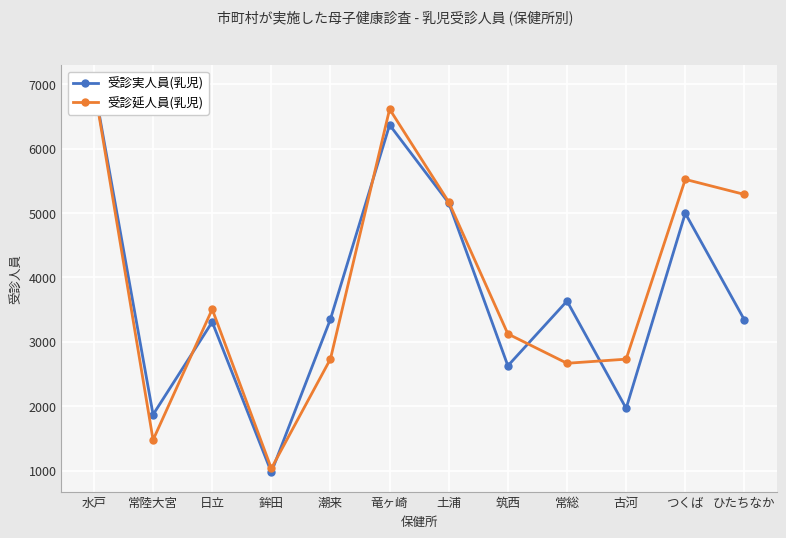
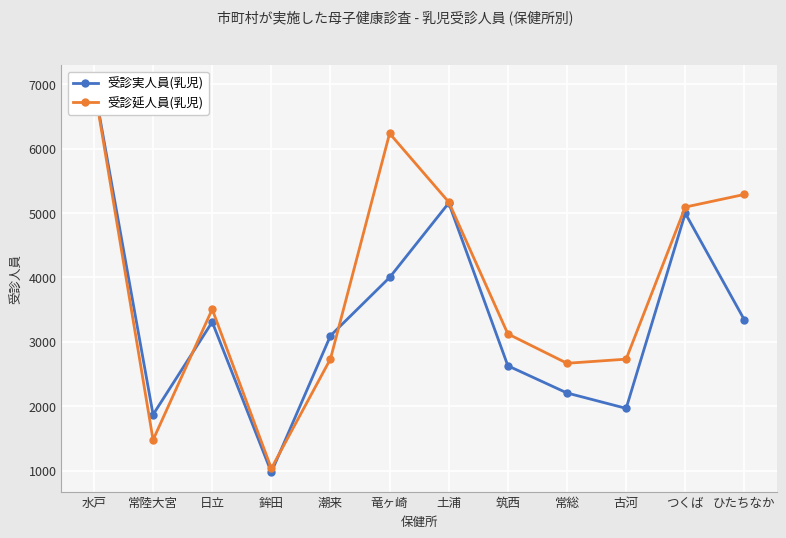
受診実人員(乳児), 潮来: 3400 -> 3100
受診実人員(乳児), 竜ヶ崎: 6400 -> 4000
受診延人員(乳児), 竜ヶ崎: 6600 -> 6200
受診実人員(乳児), 常総: 3600 -> 2200
受診延人員(乳児), つくば: 5500 -> 5100
